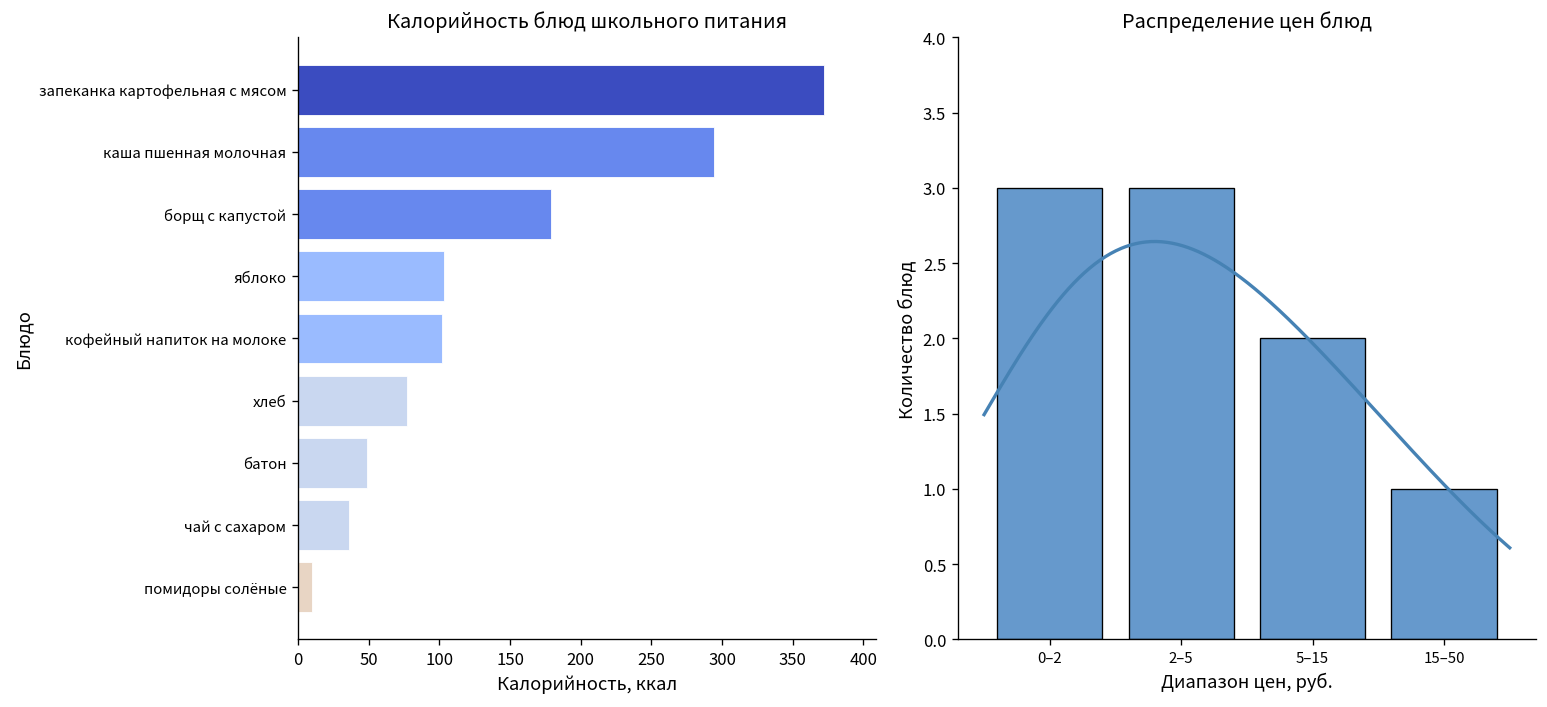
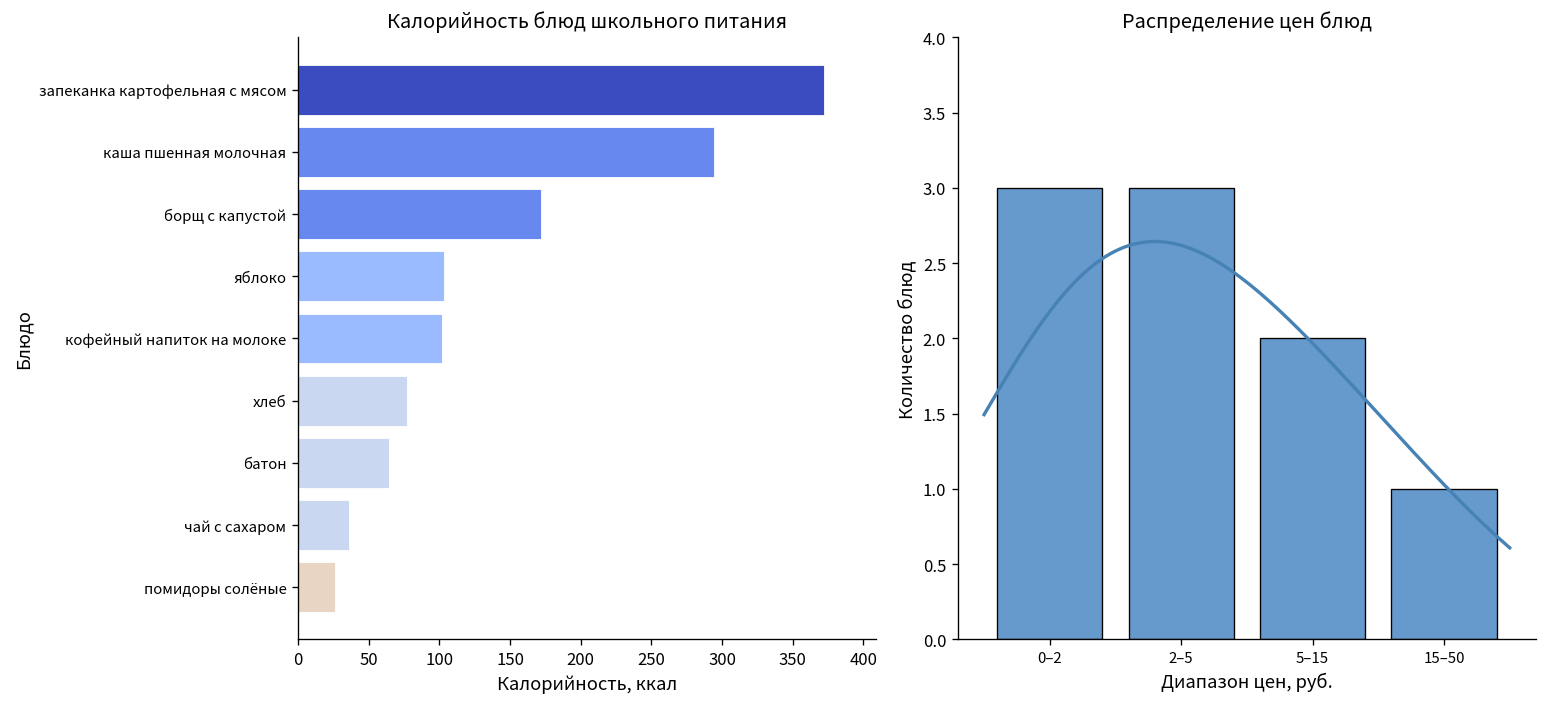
Калорийность блюд школьного питания, борщ с капустой: 179 -> 172
Калорийность блюд школьного питания, батон: 49 -> 64
Калорийность блюд школьного питания, помидоры солёные: 10 -> 26
